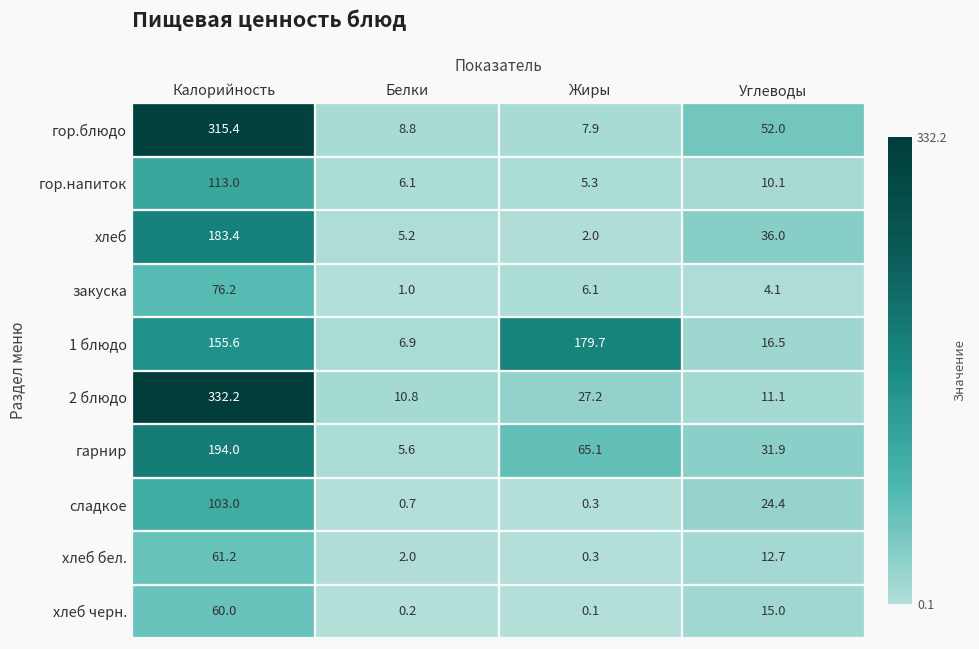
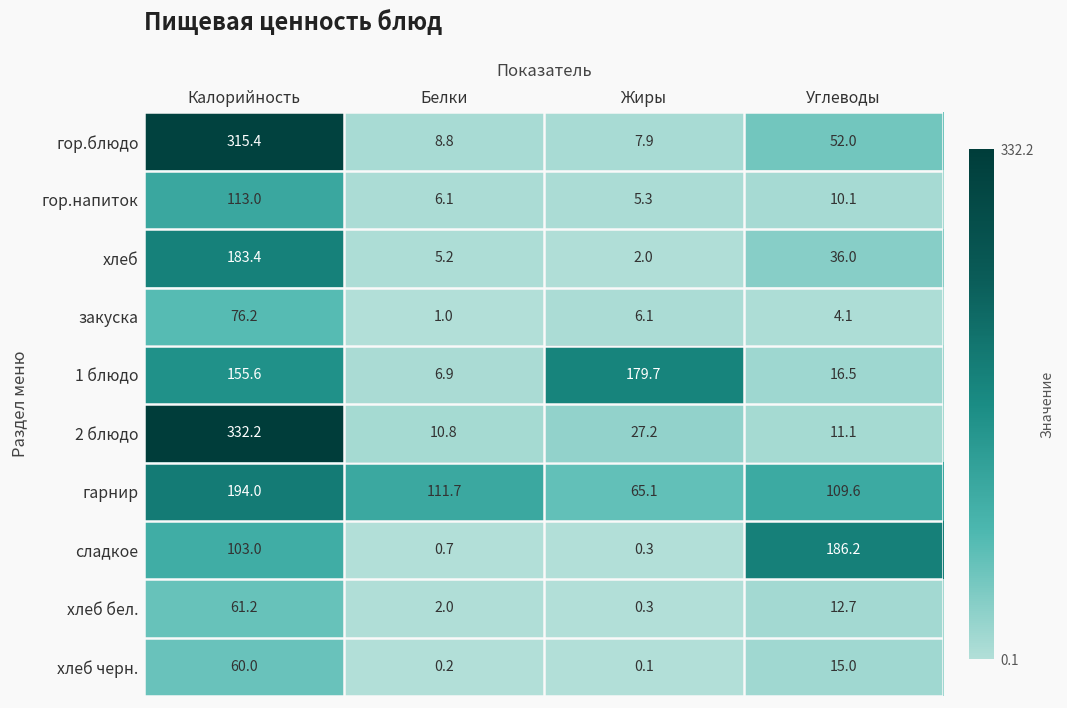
гарнир, Белки: 5.6 -> 111.7
гарнир, Углеводы: 31.9 -> 109.6
сладкое, Углеводы: 24.4 -> 186.2
